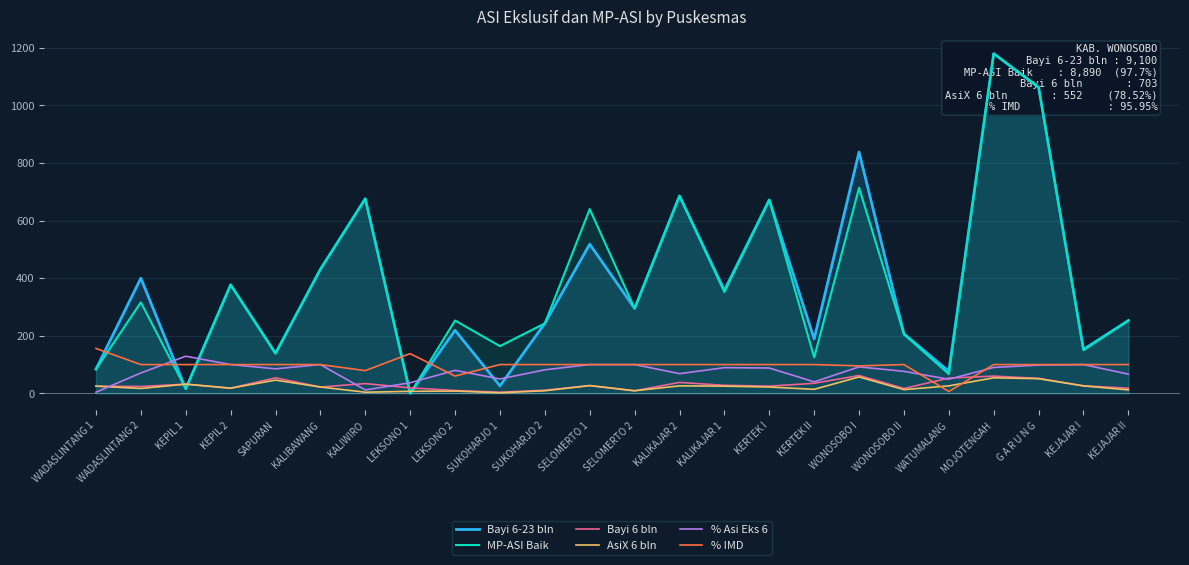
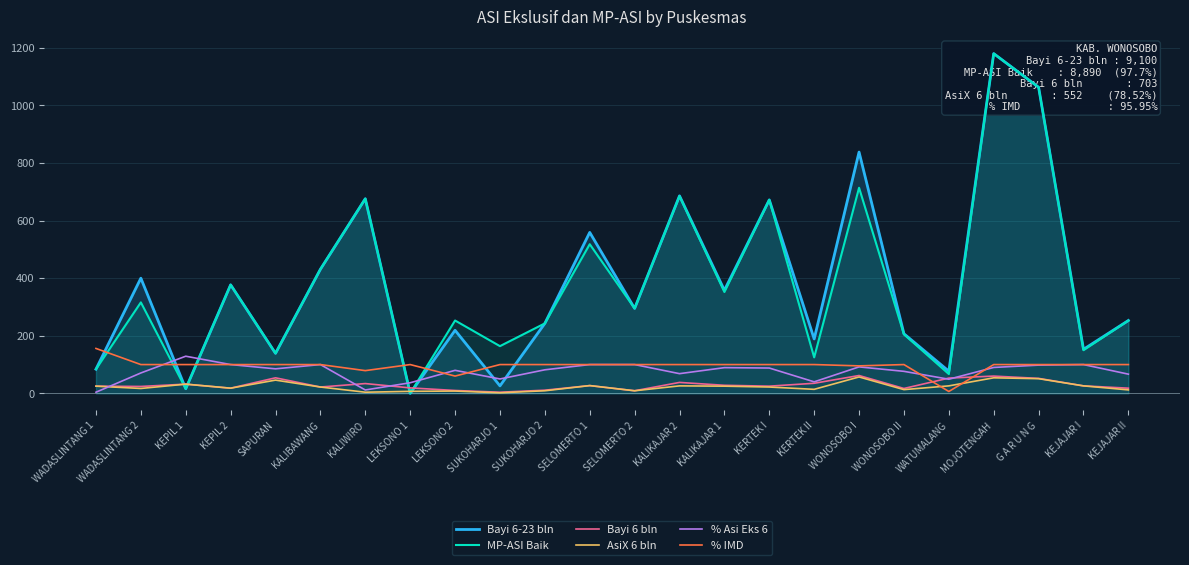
% IMD, LEKSONO 1: 140 -> 100
Bayi 6-23 bln, SELOMERTO 1: 520 -> 560
MP-ASI Baik, SELOMERTO 1: 640 -> 520
